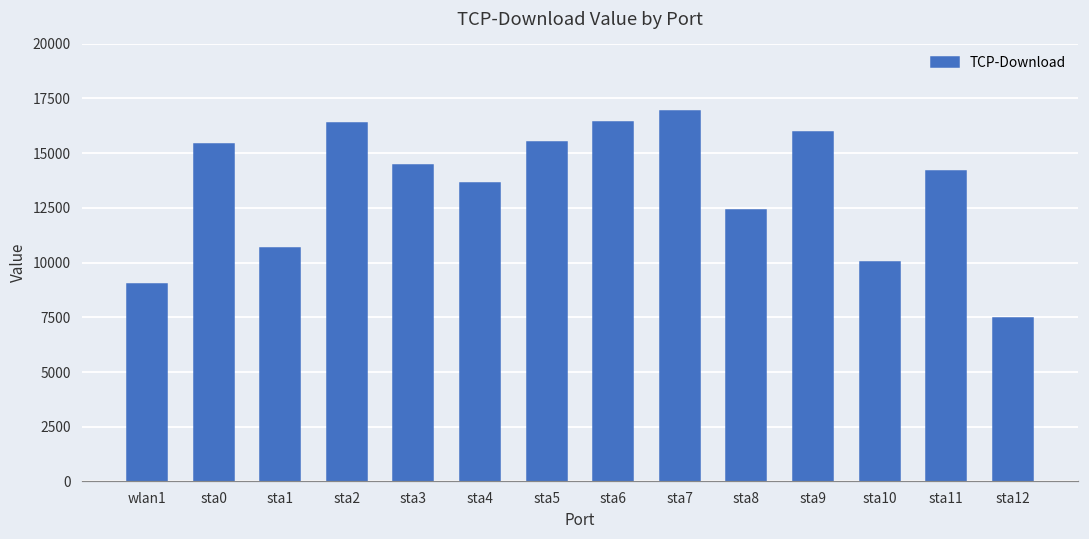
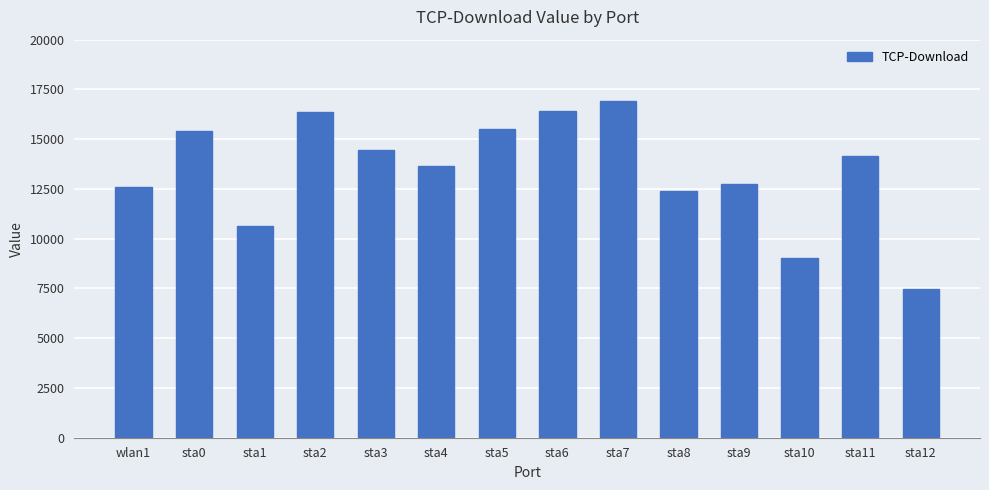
wlan1: 9000 -> 12600
sta9: 16000 -> 12800
sta10: 10000 -> 9000
